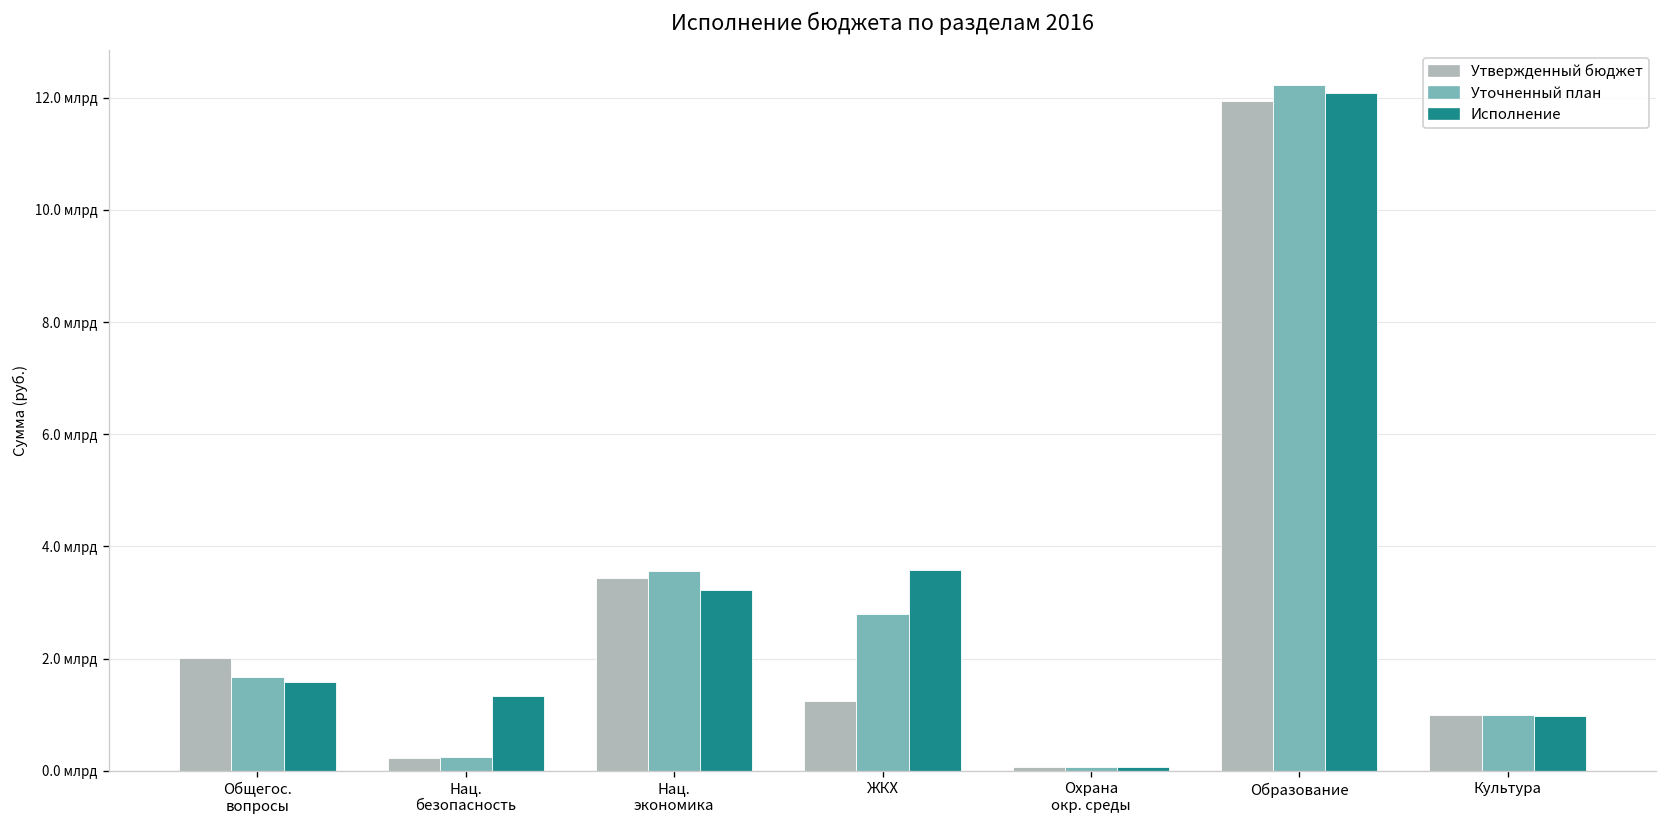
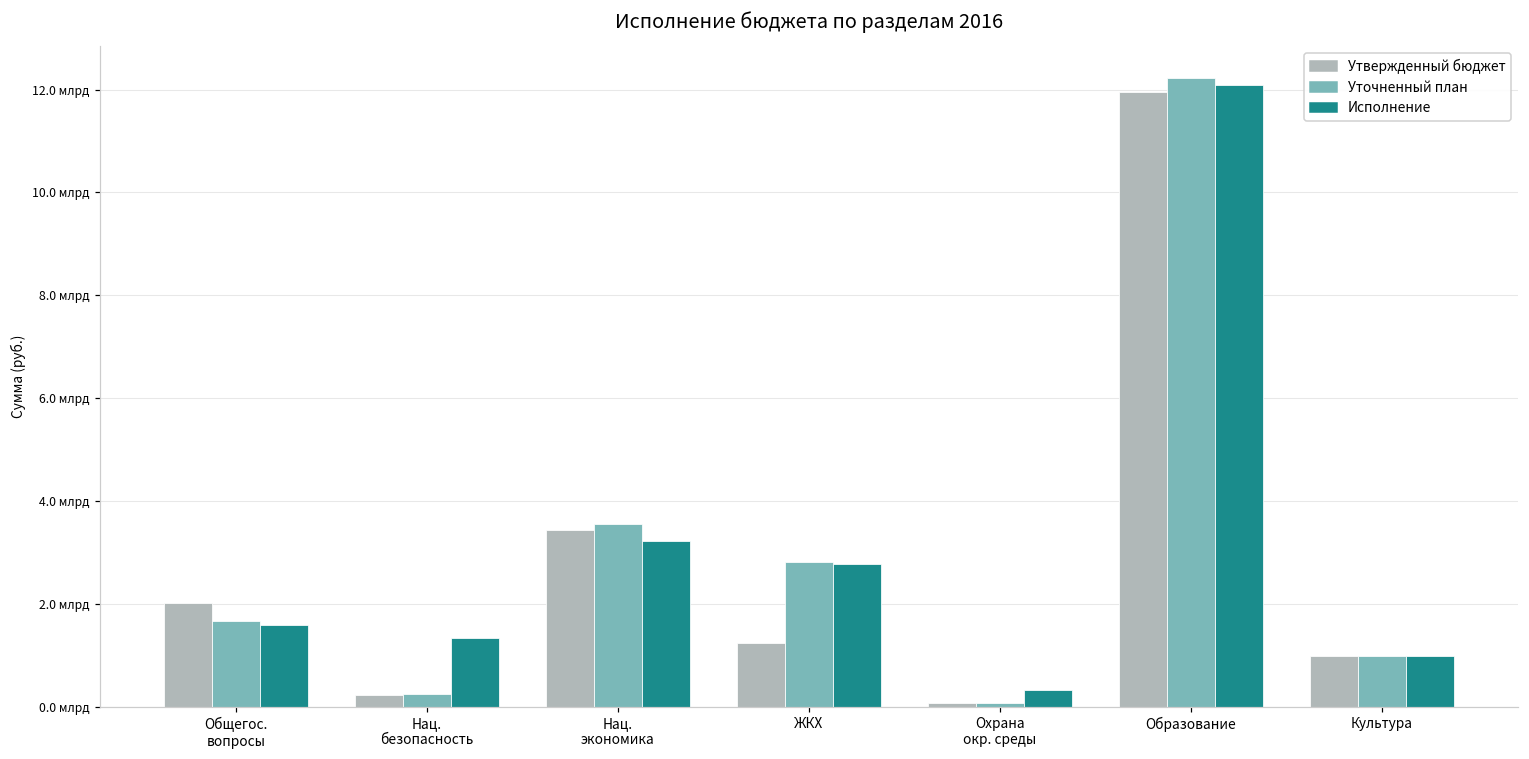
Исполнение, ЖКХ: 3.6 млрд -> 2.8 млрд
Исполнение, Охрана окр. среды: 0.1 млрд -> 0.3 млрд
